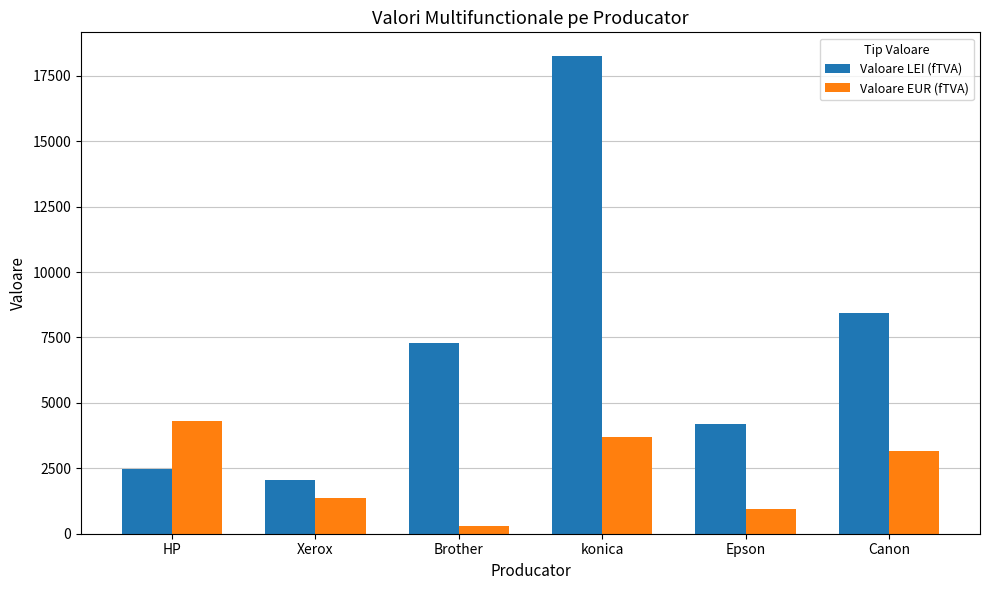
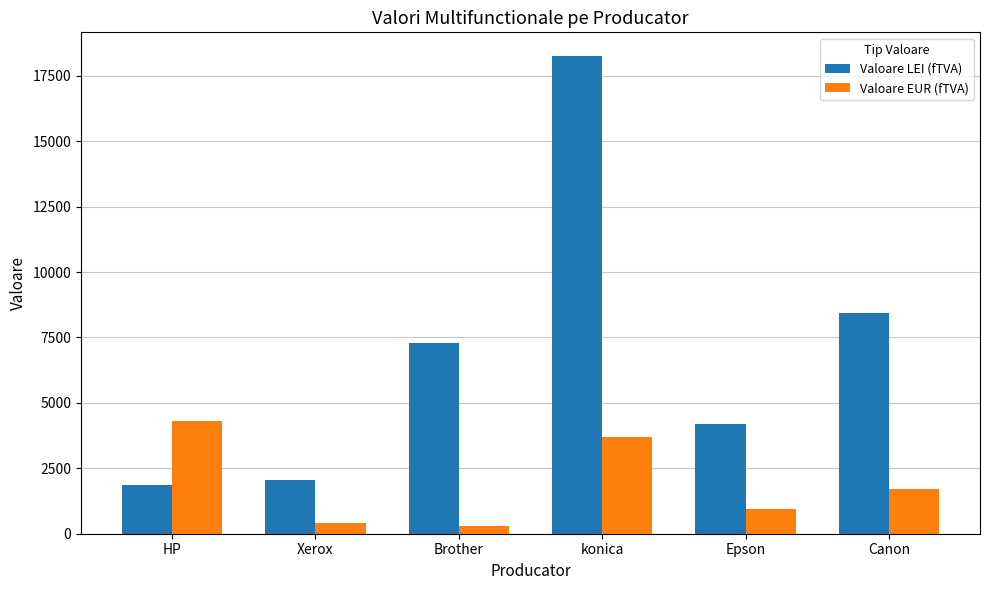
Valoare LEI (fTVA), HP: 2500 -> 1900
Valoare EUR (fTVA), Xerox: 1400 -> 400
Valoare EUR (fTVA), Canon: 3200 -> 1700
